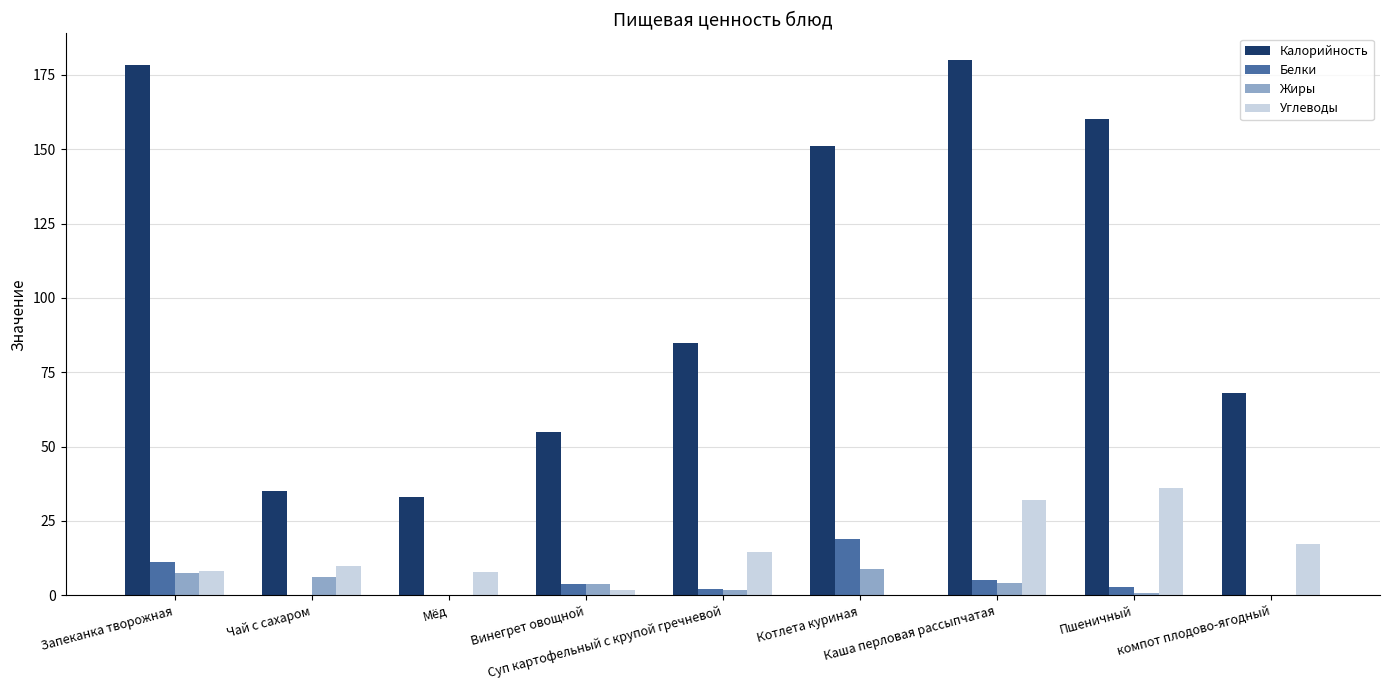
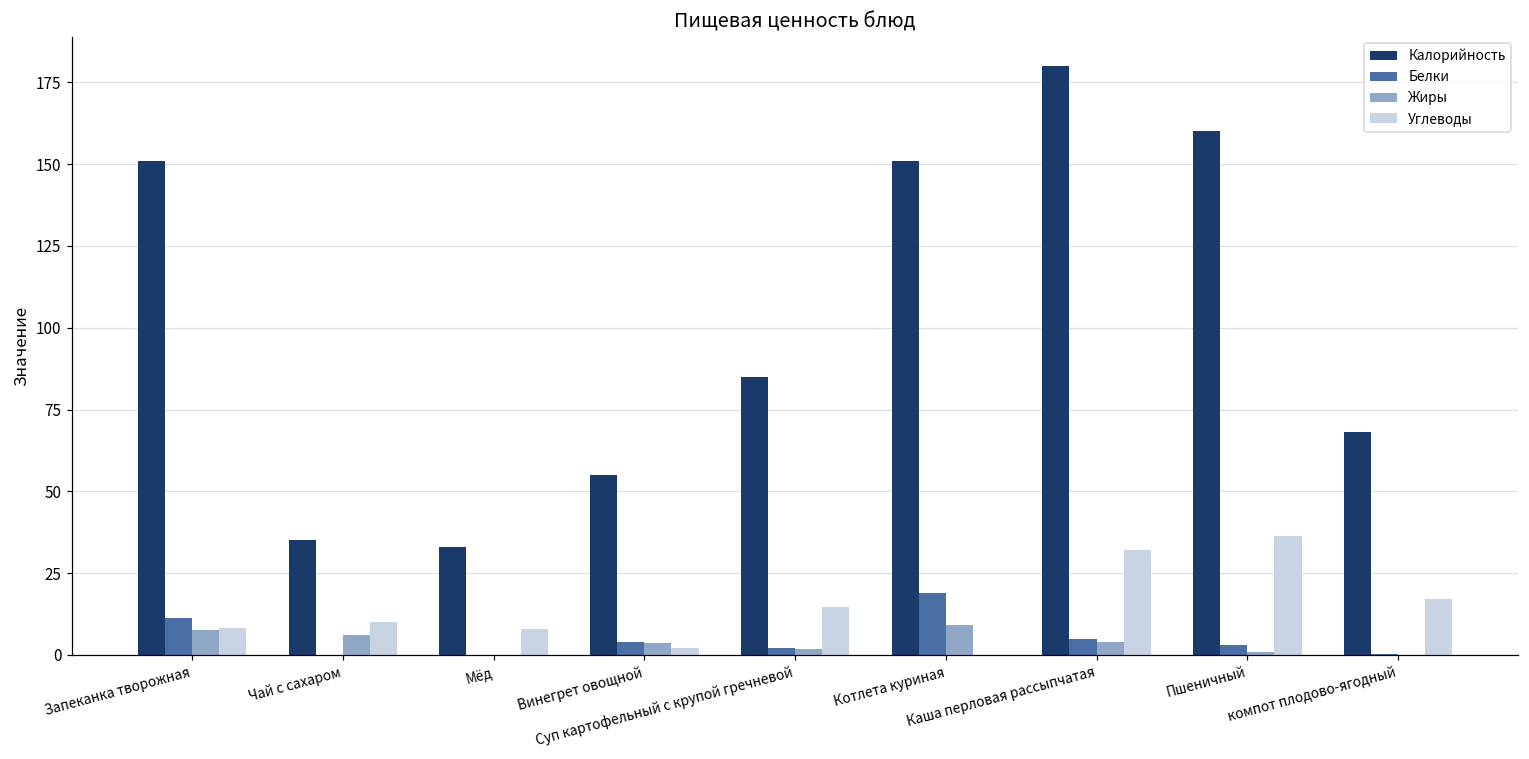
Калорийность, Запеканка творожная: 178 -> 151
